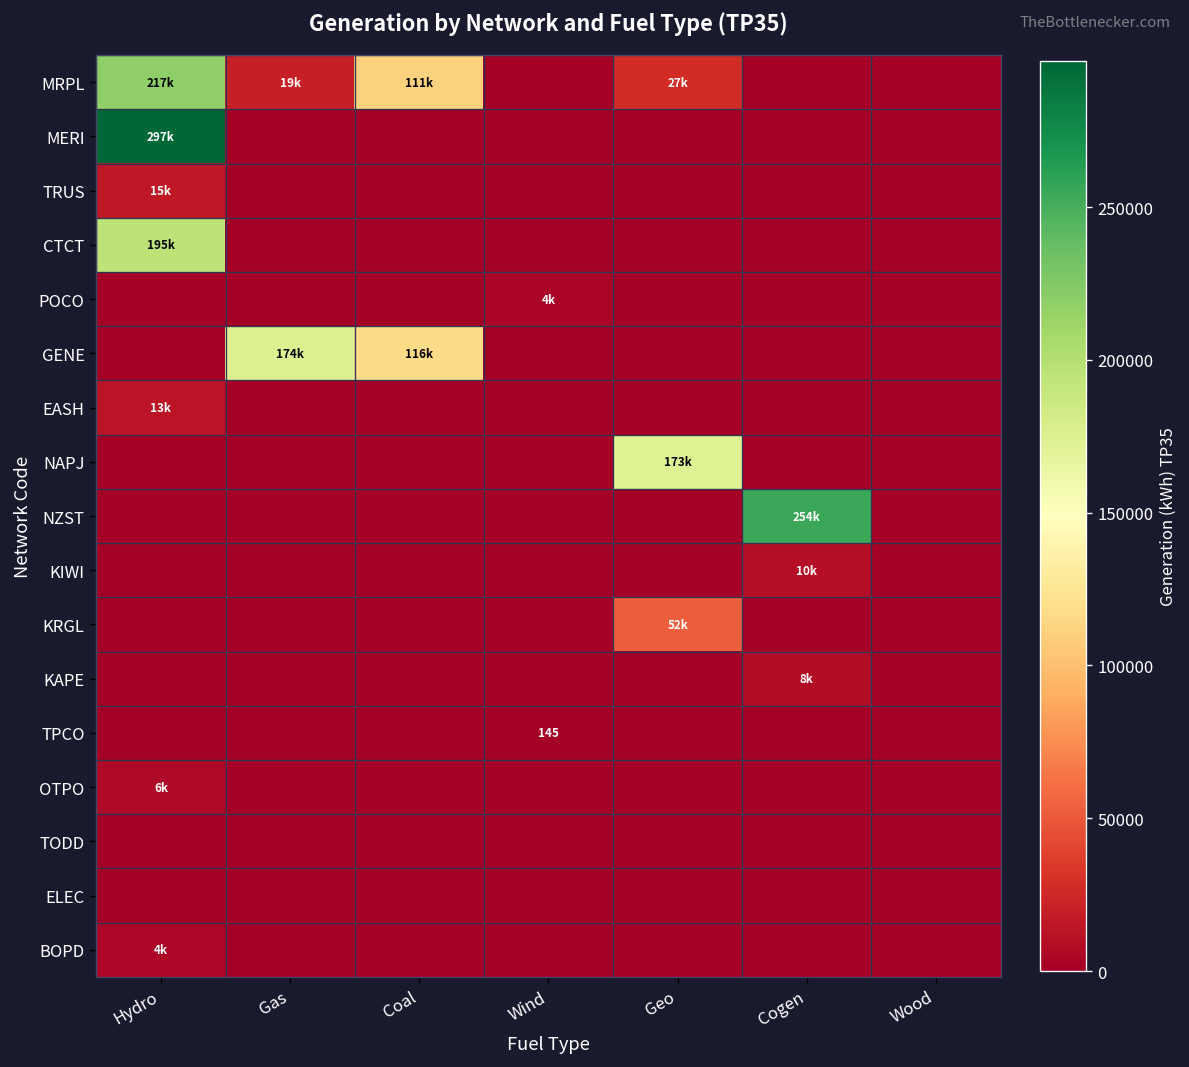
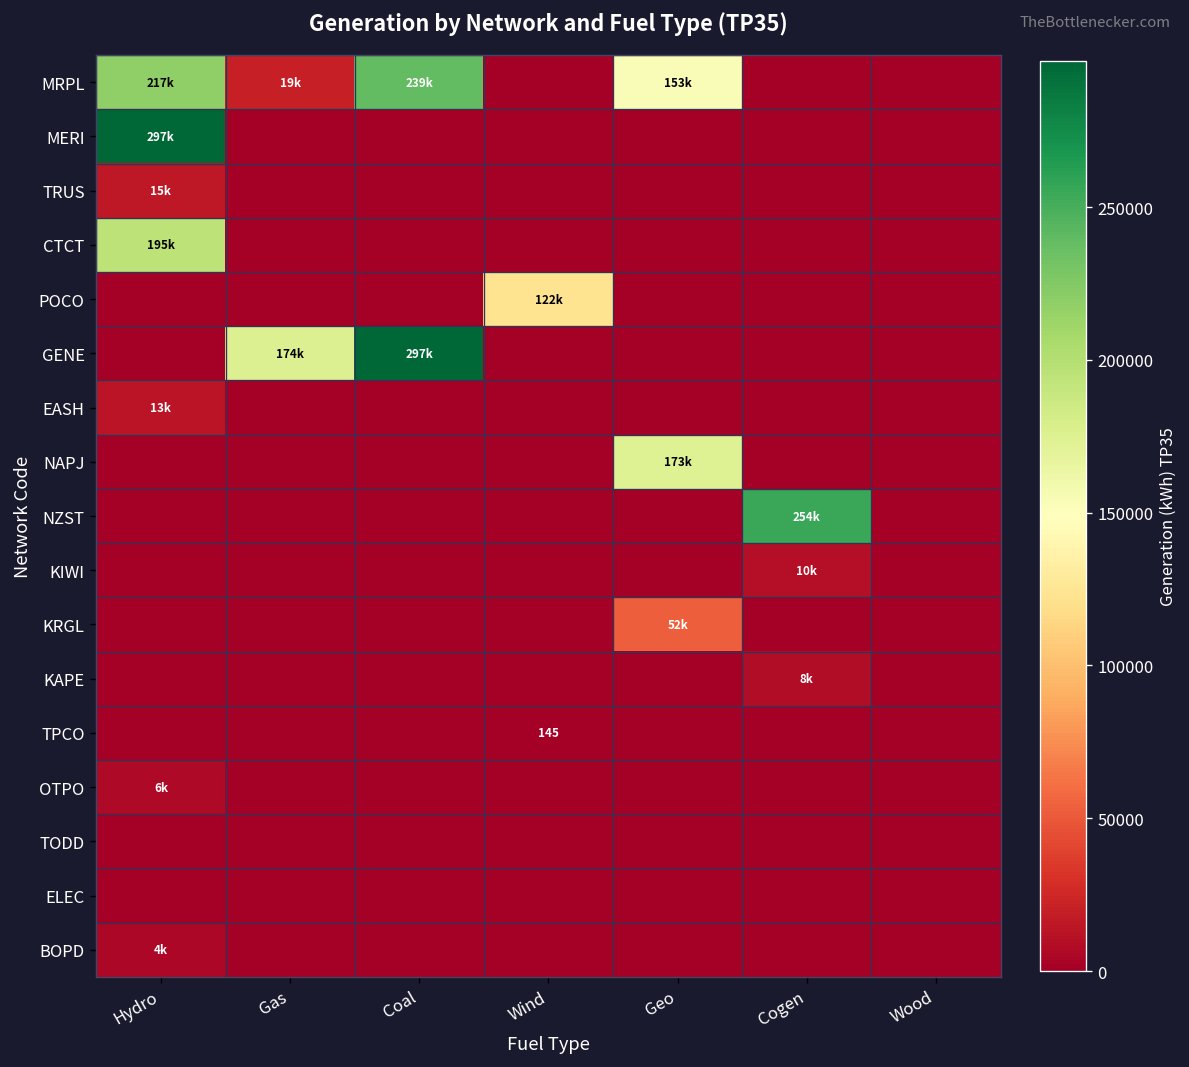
MRPL, Coal: 111k -> 239k
MRPL, Geo: 27k -> 153k
POCO, Wind: 4k -> 122k
GENE, Coal: 116k -> 297k
